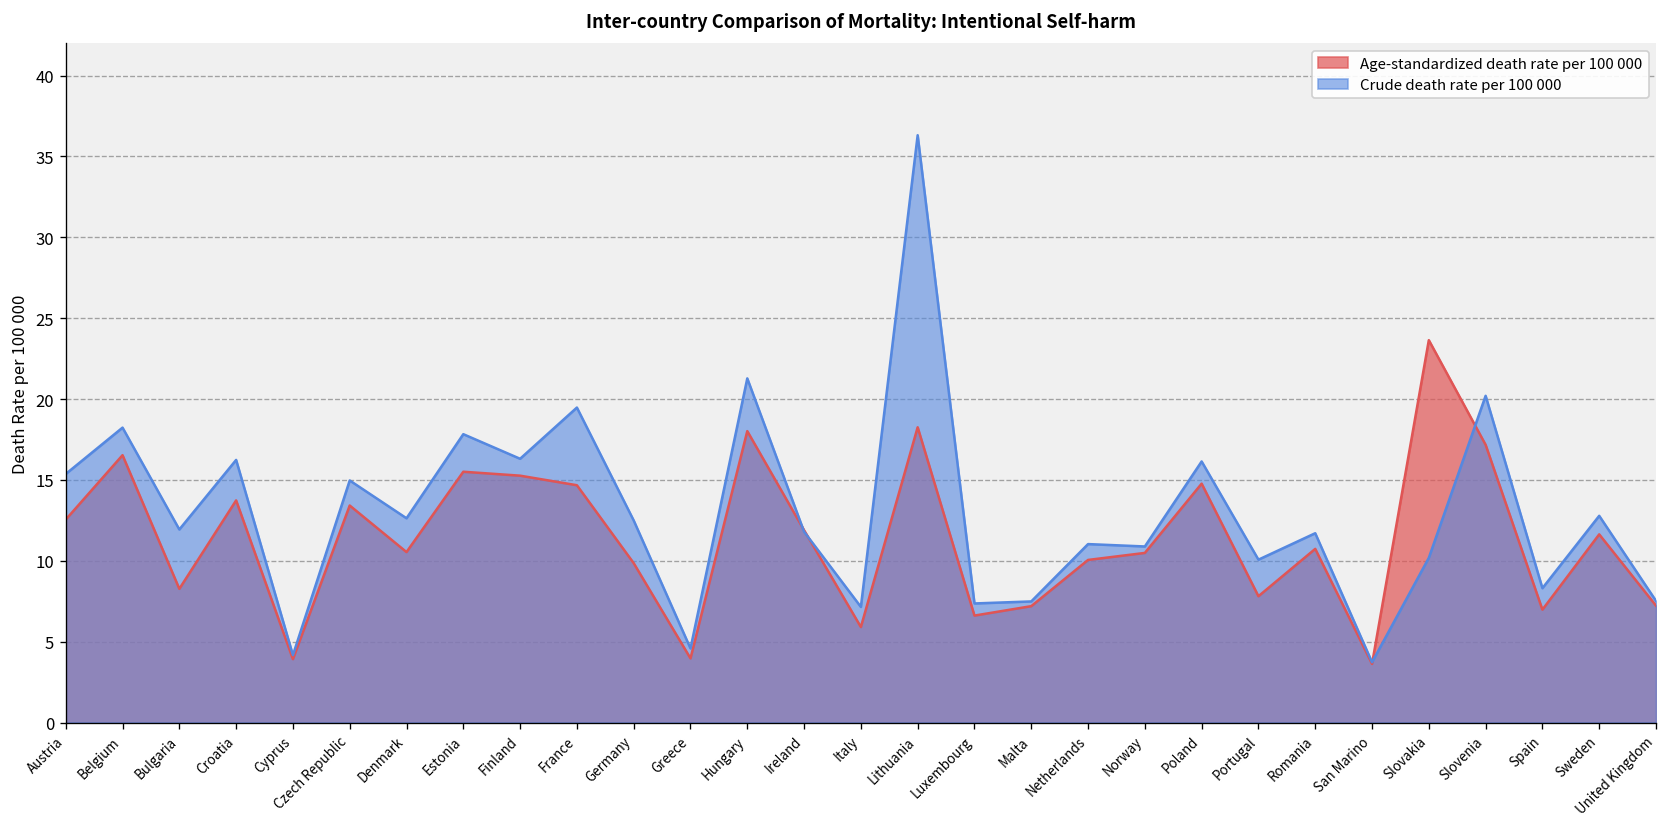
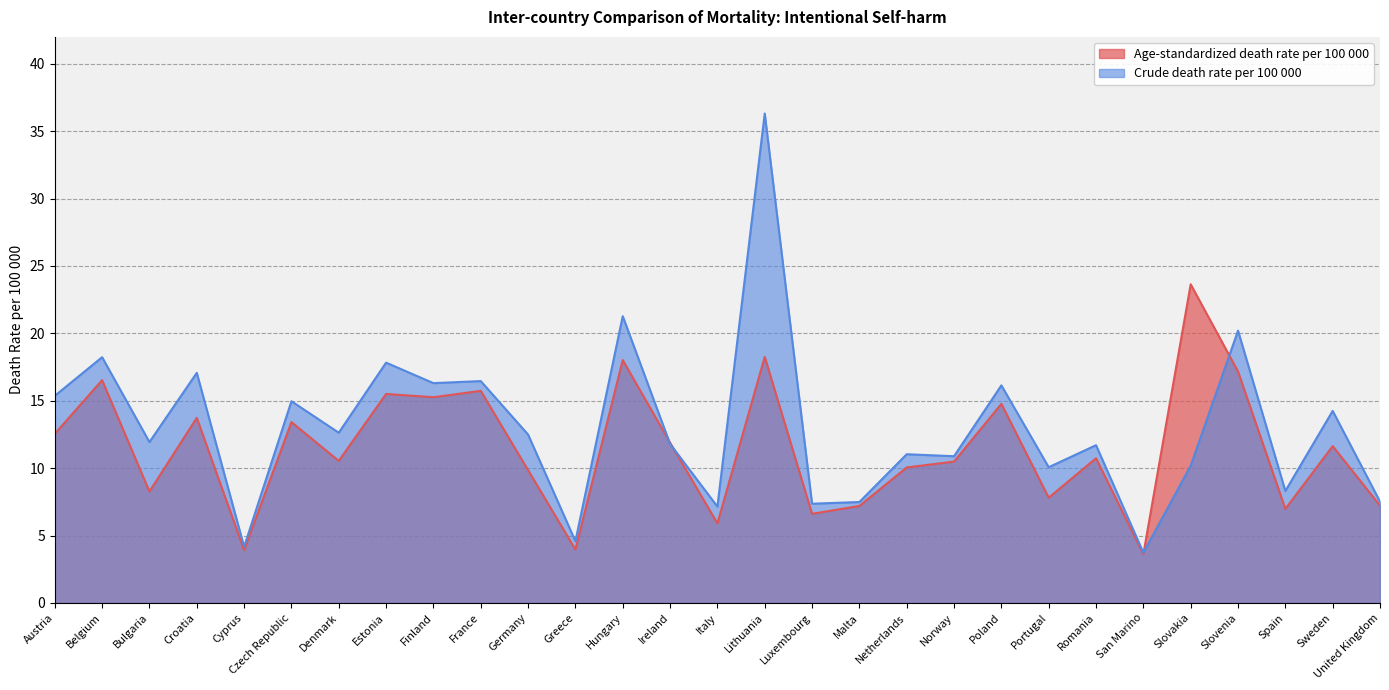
Crude death rate per 100 000, Croatia: 16.2 -> 17.1
Age-standardized death rate per 100 000, France: 14.7 -> 15.7
Crude death rate per 100 000, France: 19.5 -> 16.5
Crude death rate per 100 000, Sweden: 12.8 -> 14.2
